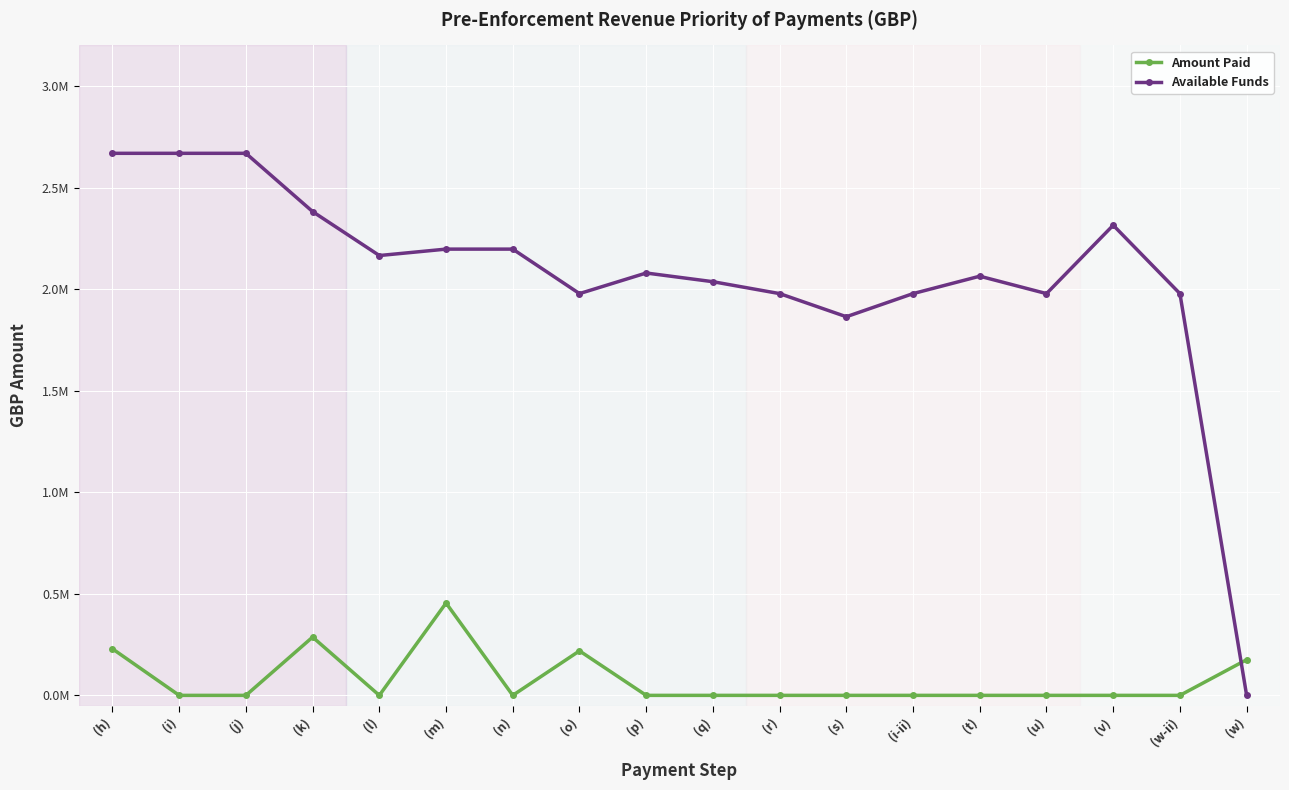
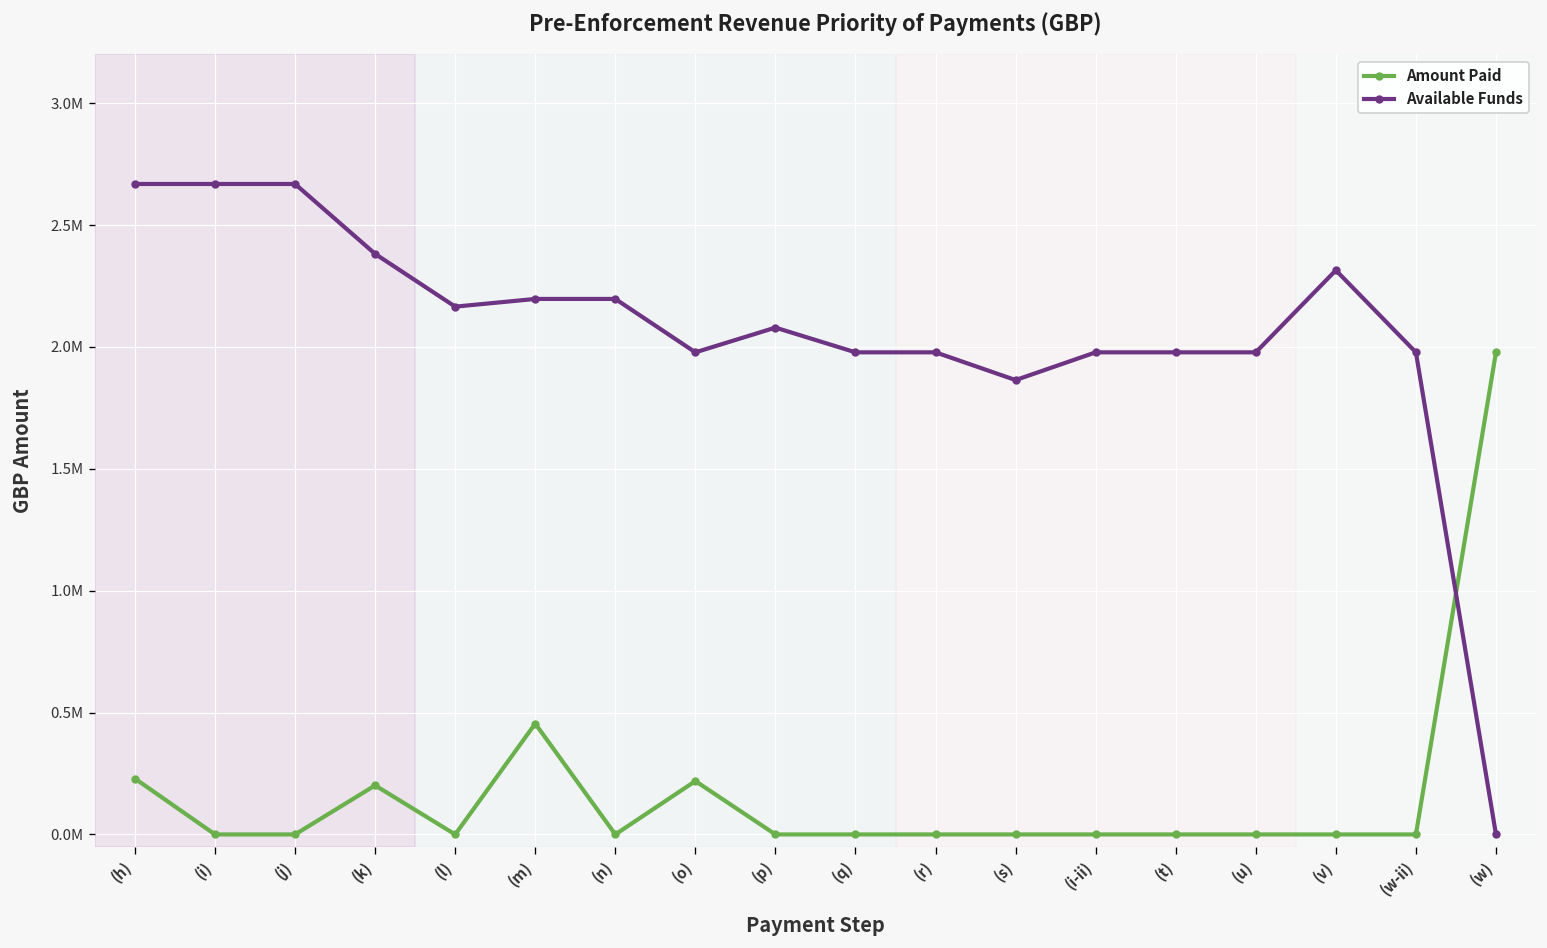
Amount Paid, (k): 290000 -> 200000
Available Funds, (q): 2040000 -> 1980000
Available Funds, (t): 2060000 -> 1980000
Amount Paid, (w): 180000 -> 1980000
